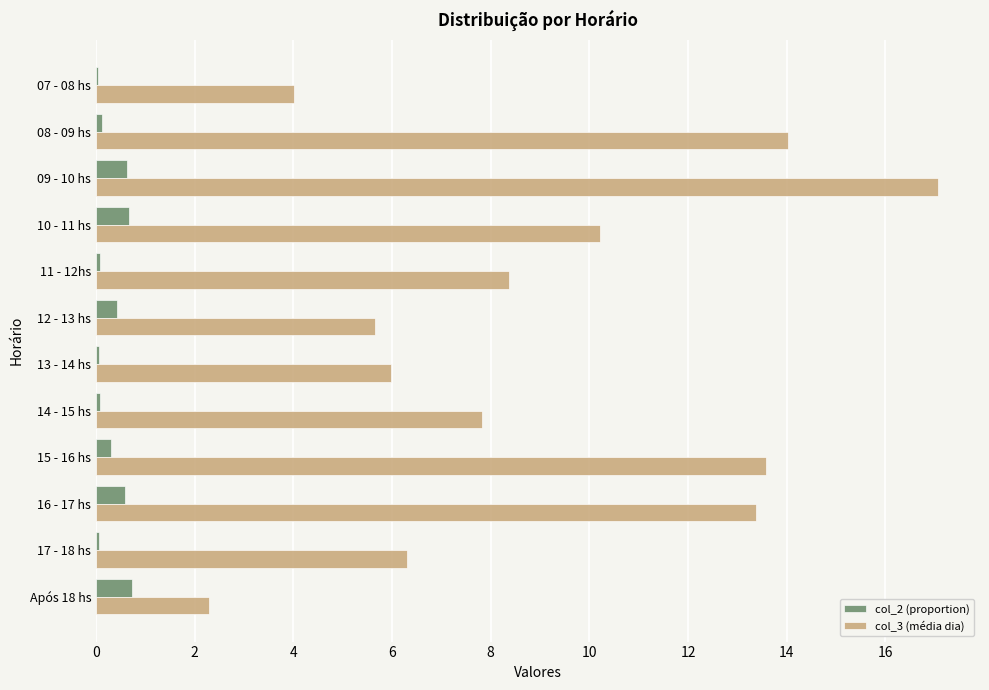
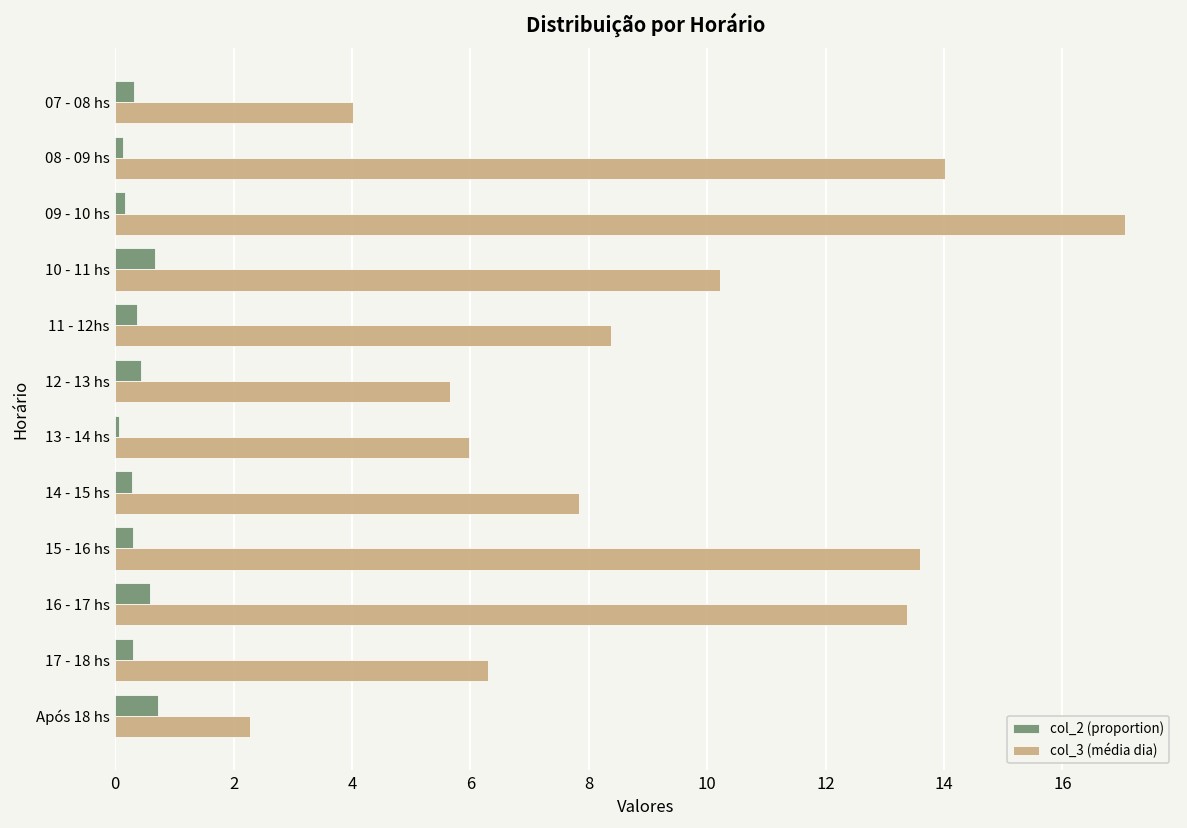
col_2 (proportion), 07 - 08 hs: 0.0 -> 0.3
col_2 (proportion), 09 - 10 hs: 0.6 -> 0.2
col_2 (proportion), 11 - 12hs: 0.1 -> 0.4
col_2 (proportion), 14 - 15 hs: 0.1 -> 0.3
col_2 (proportion), 17 - 18 hs: 0.1 -> 0.3
